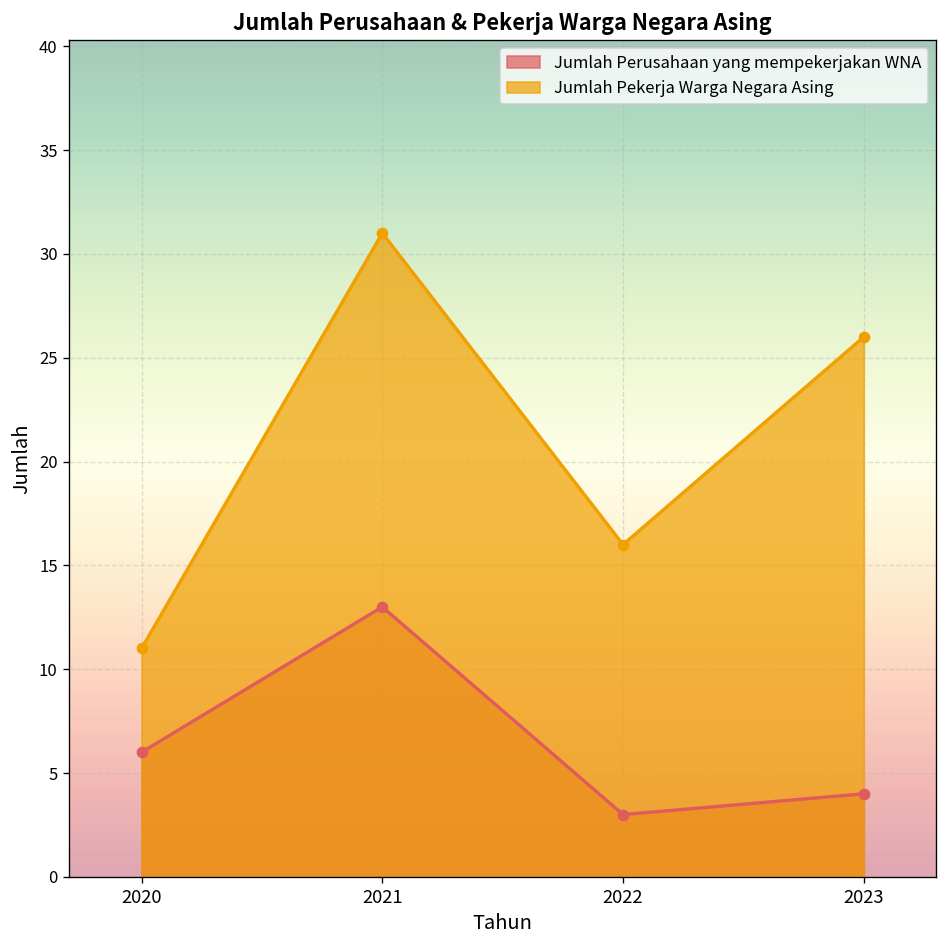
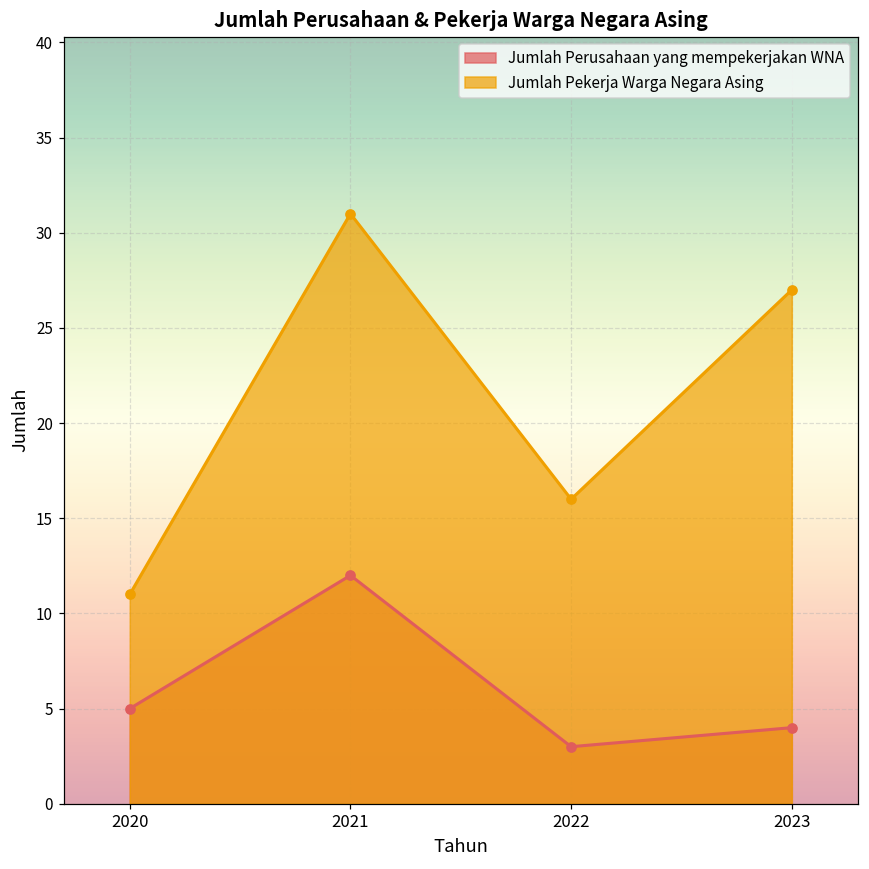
Jumlah Perusahaan yang mempekerjakan WNA, 2020: 6 -> 5
Jumlah Perusahaan yang mempekerjakan WNA, 2021: 13 -> 12
Jumlah Pekerja Warga Negara Asing, 2023: 26 -> 27
